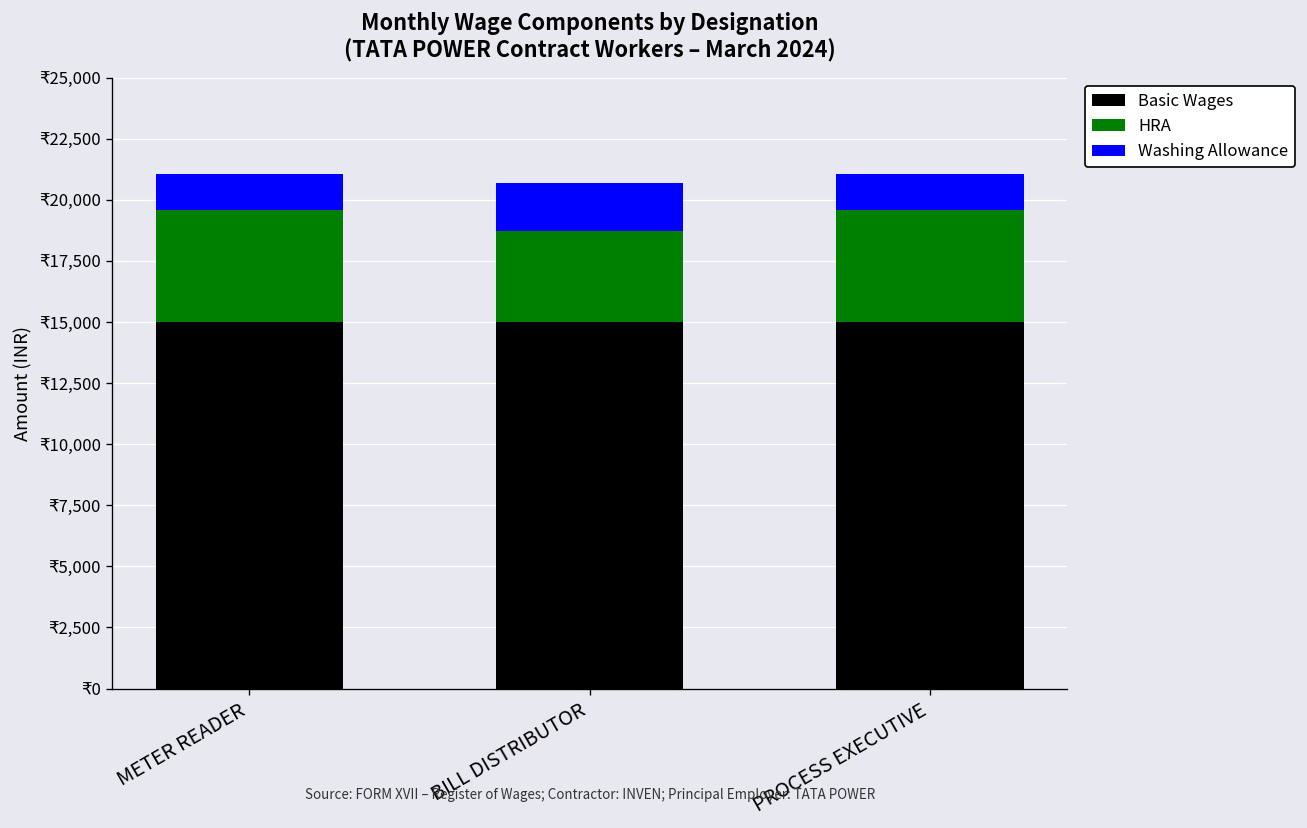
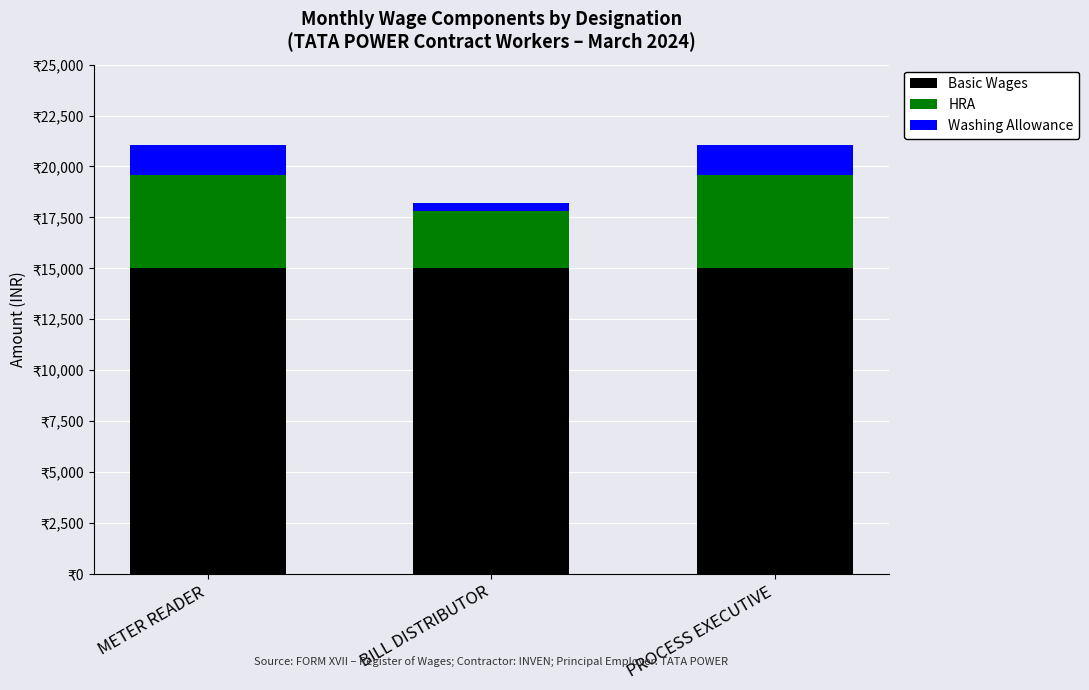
HRA, BILL DISTRIBUTOR: ₹3,700 -> ₹2,800
Washing Allowance, BILL DISTRIBUTOR: ₹2,000 -> ₹400
